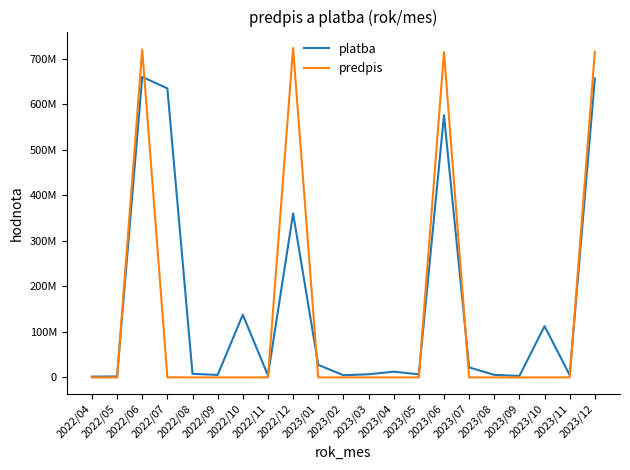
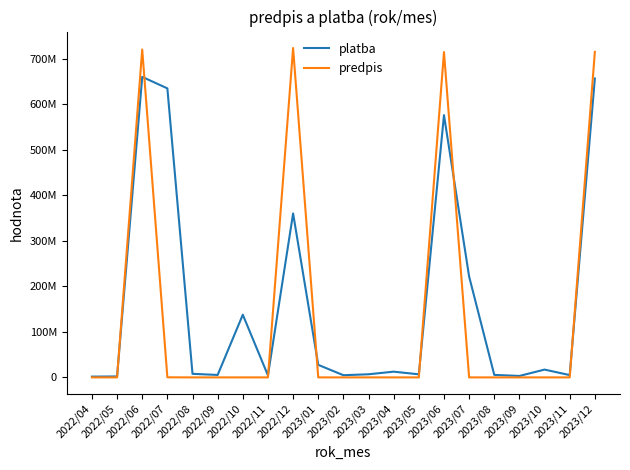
platba, 2023/07: 20000000 -> 220000000
platba, 2023/10: 110000000 -> 20000000
